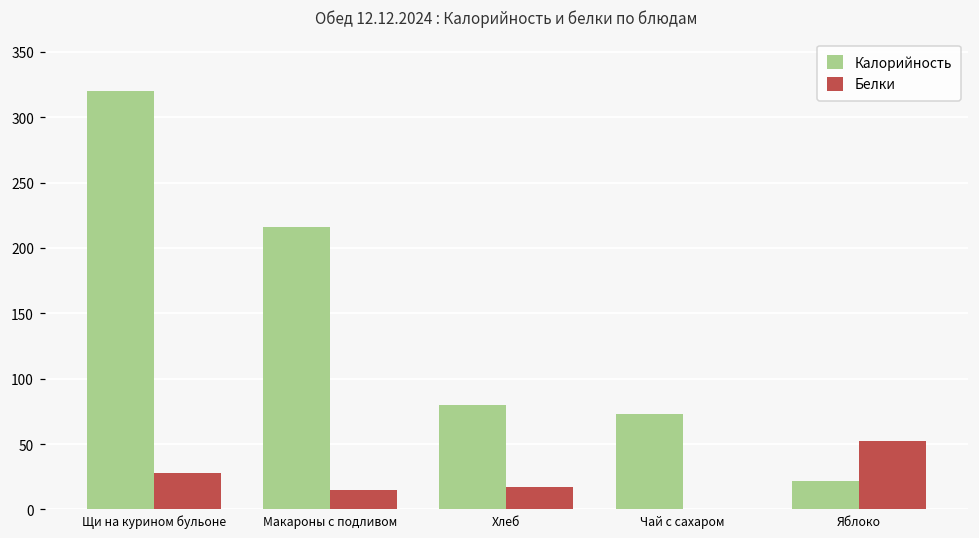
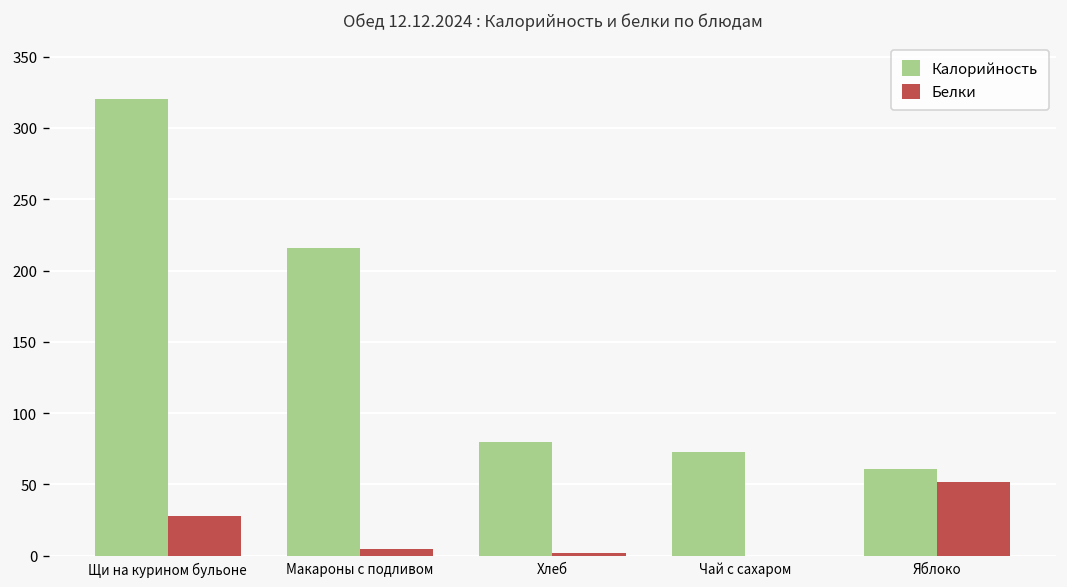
Белки, Макароны с подливом: 15 -> 5
Белки, Хлеб: 17 -> 2
Калорийность, Яблоко: 22 -> 61
